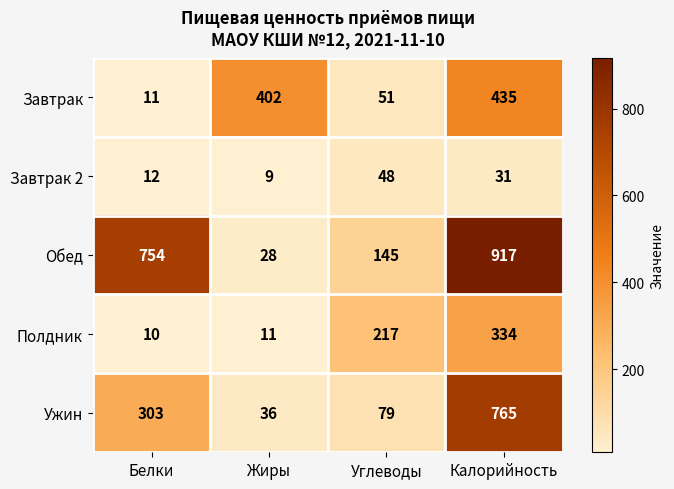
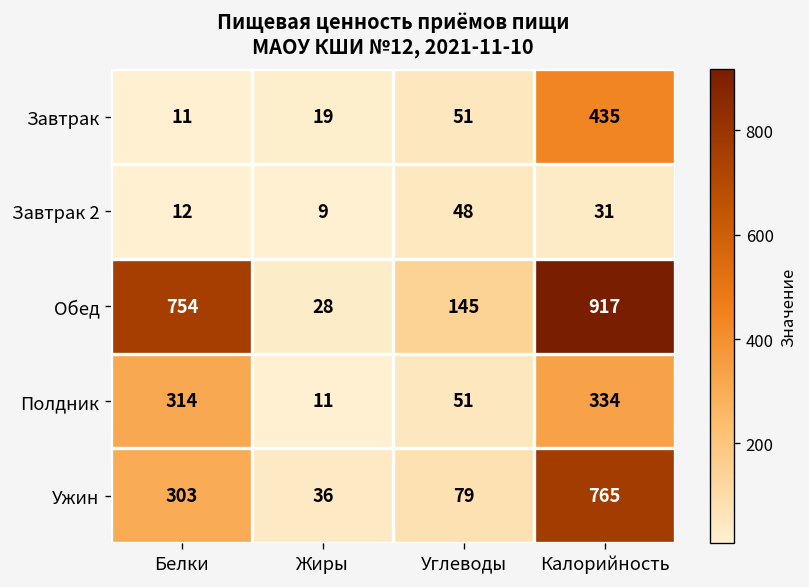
Завтрак, Жиры: 402 -> 19
Полдник, Белки: 10 -> 314
Полдник, Углеводы: 217 -> 51
